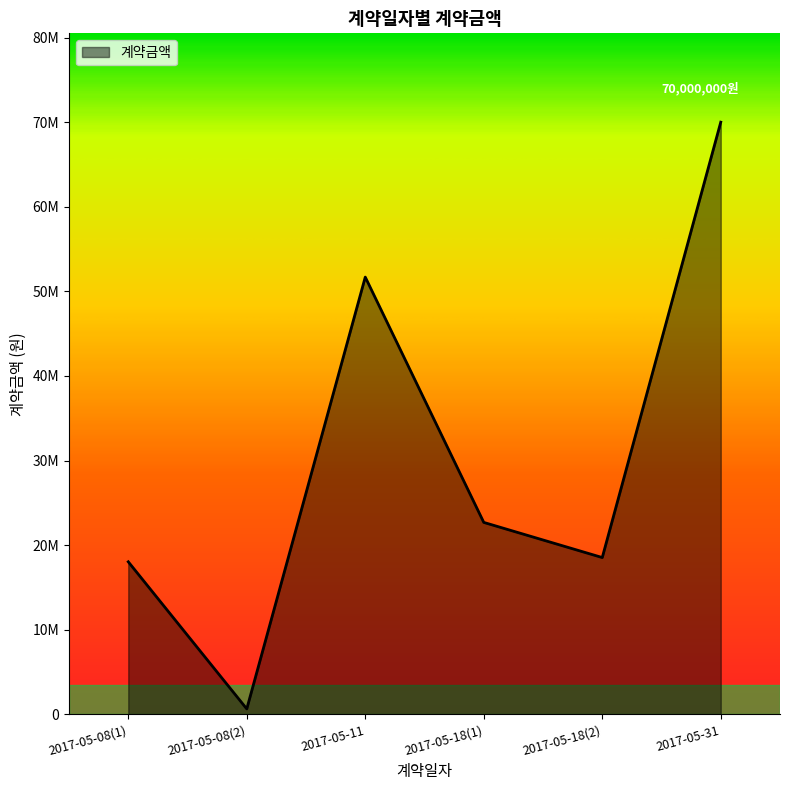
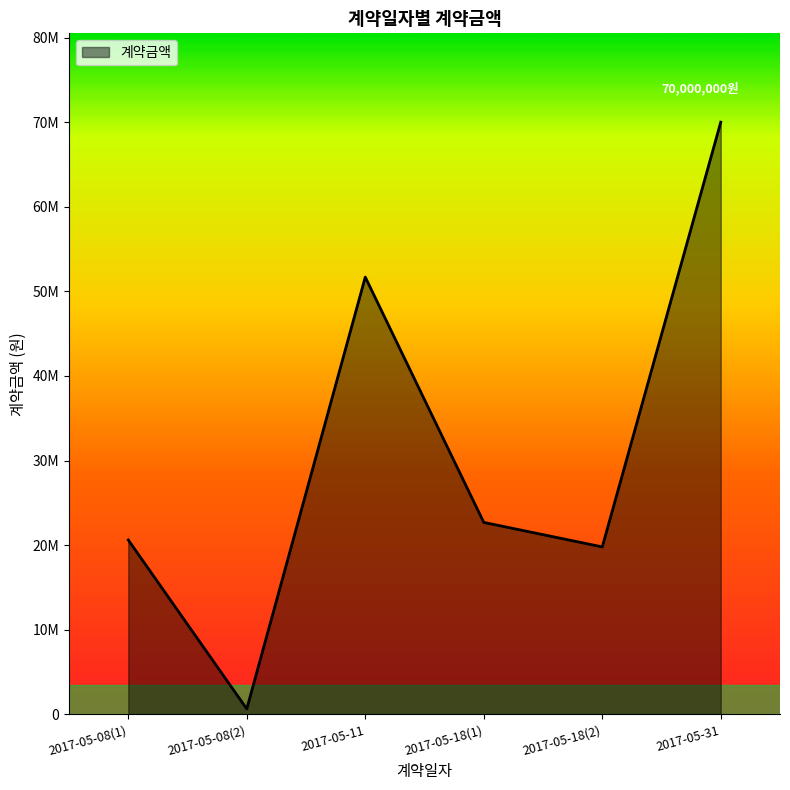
2017-05-08(1): 18000000 -> 21000000
2017-05-18(2): 19000000 -> 20000000
